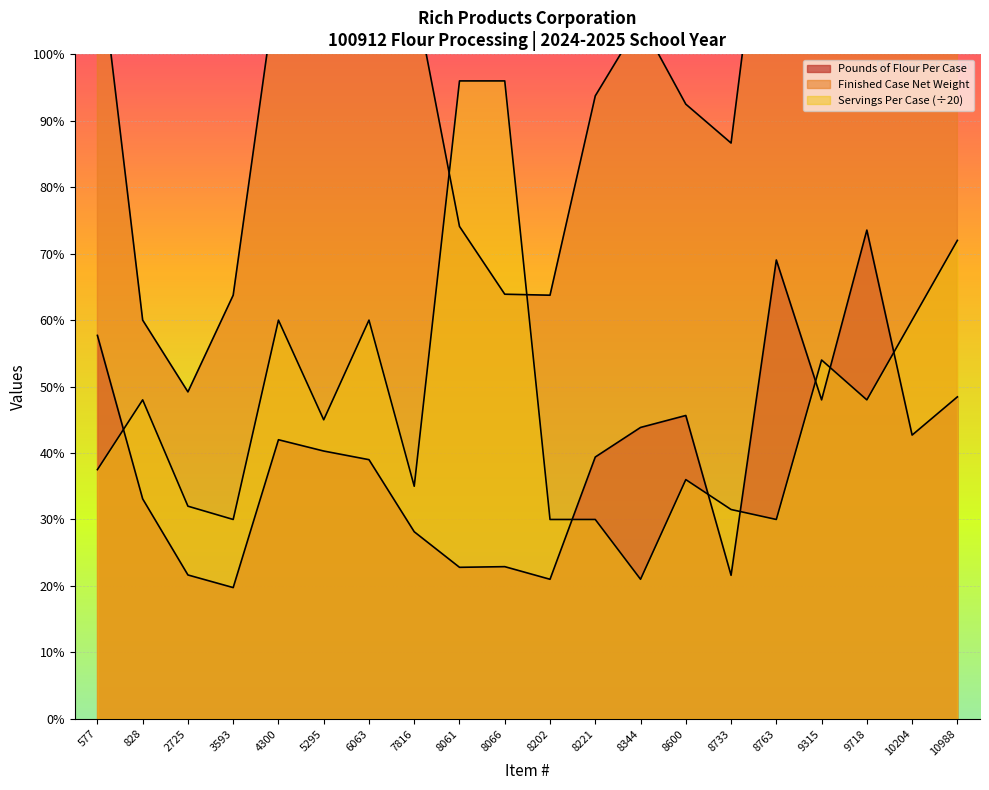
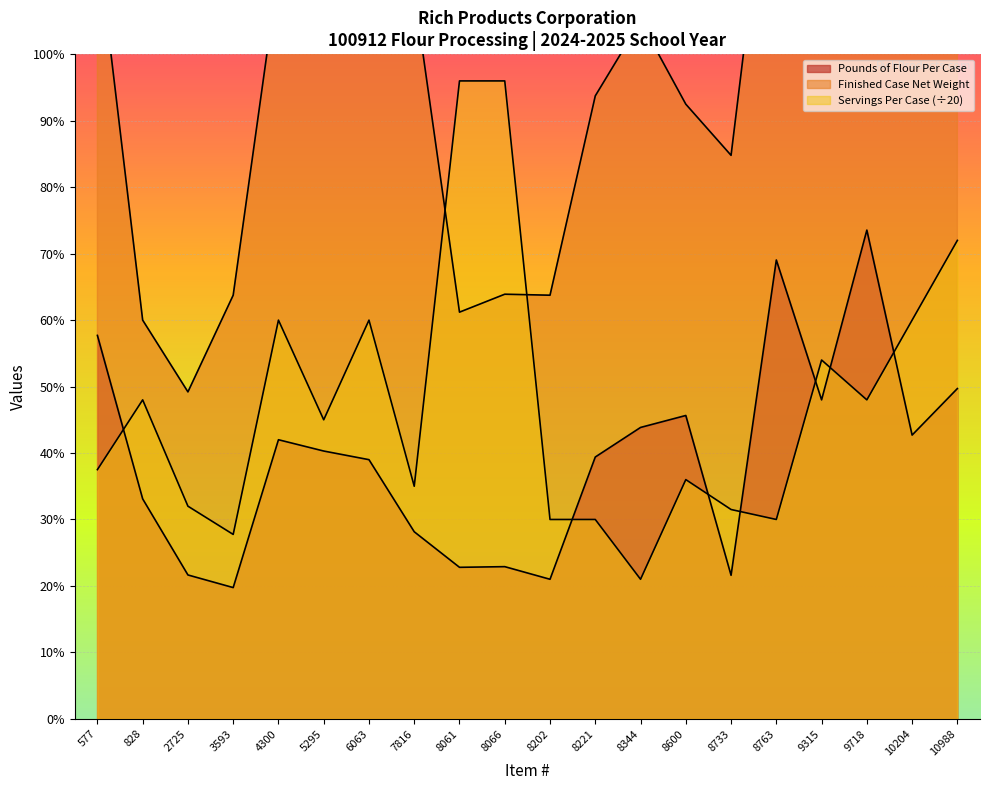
Servings Per Case (÷20), 3593: 30% -> 28%
Finished Case Net Weight, 8061: 74% -> 61%
Finished Case Net Weight, 8733: 87% -> 85%
Pounds of Flour Per Case, 10988: 48% -> 50%
